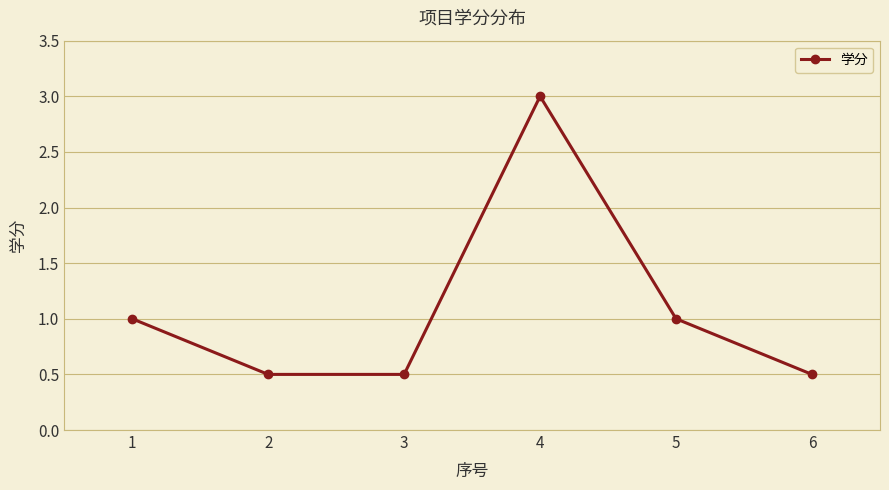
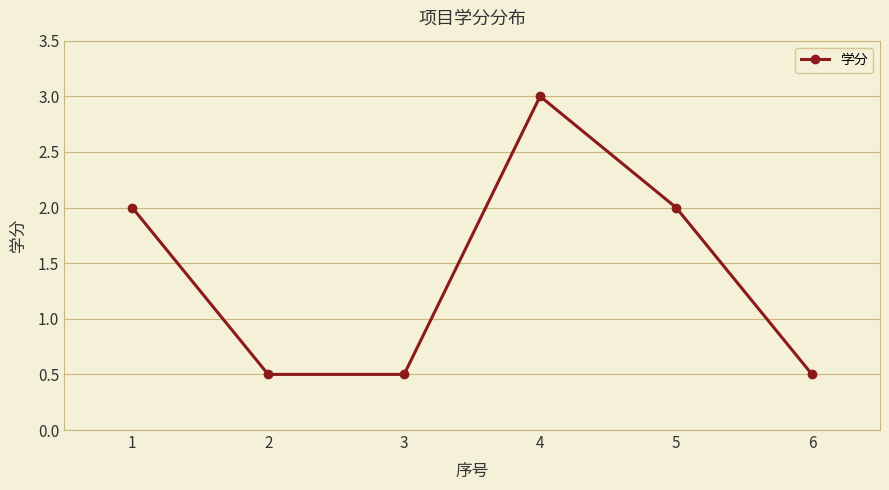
1: 1 -> 2
5: 1 -> 2
